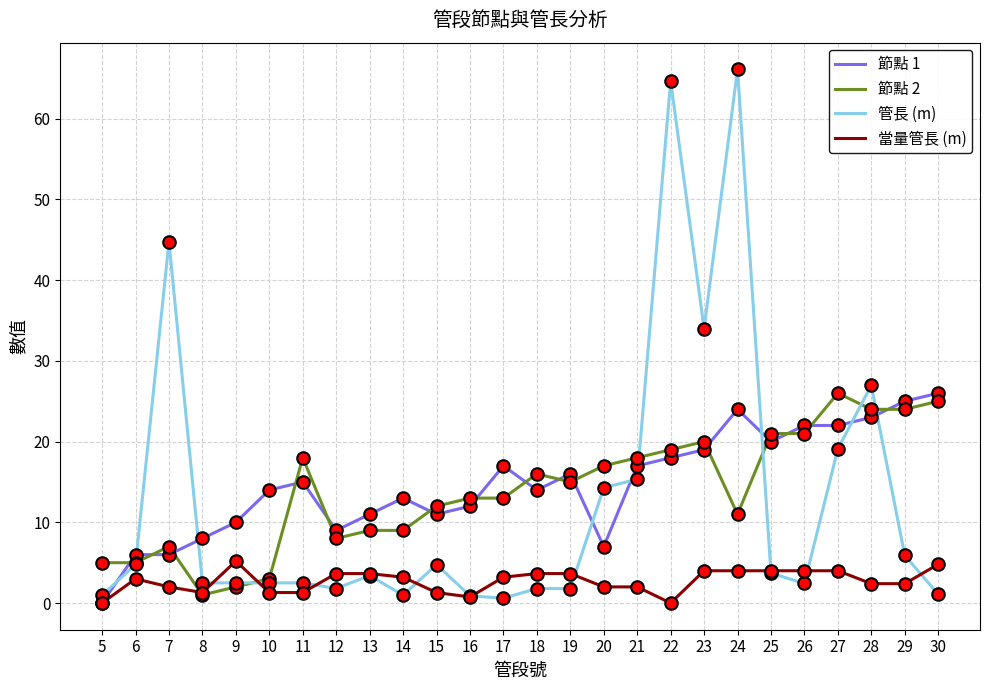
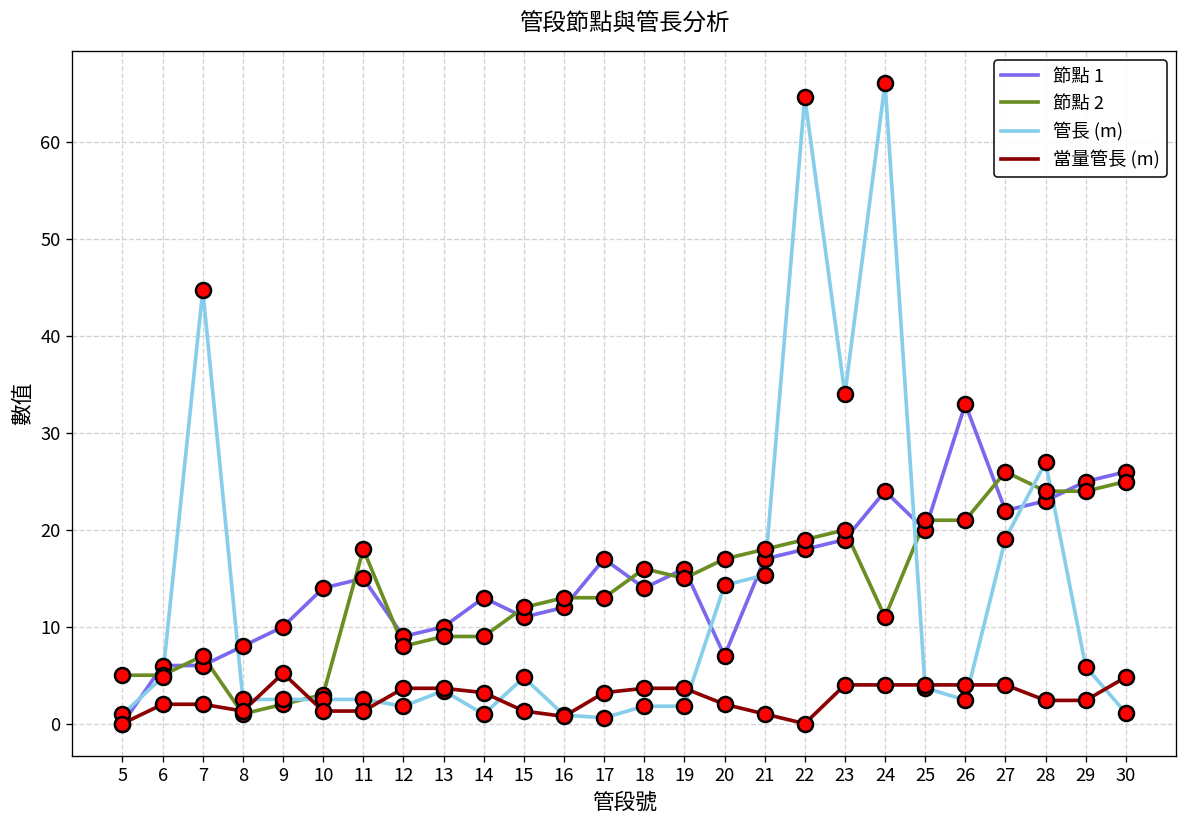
當量管長 (m), 6: 3 -> 2
節點 1, 13: 11 -> 10
當量管長 (m), 21: 2 -> 1
節點 1, 26: 22 -> 33
